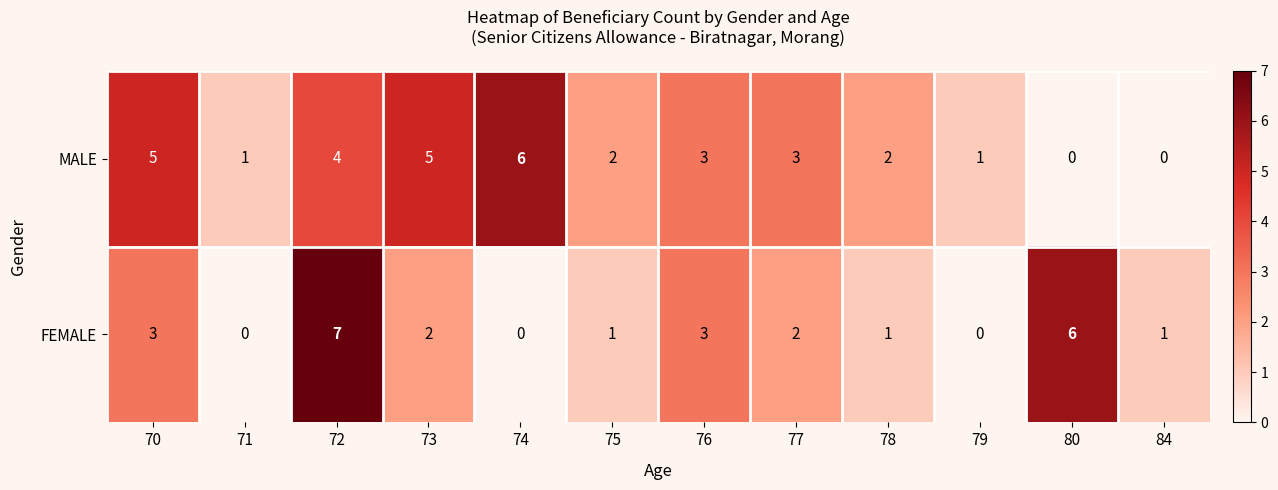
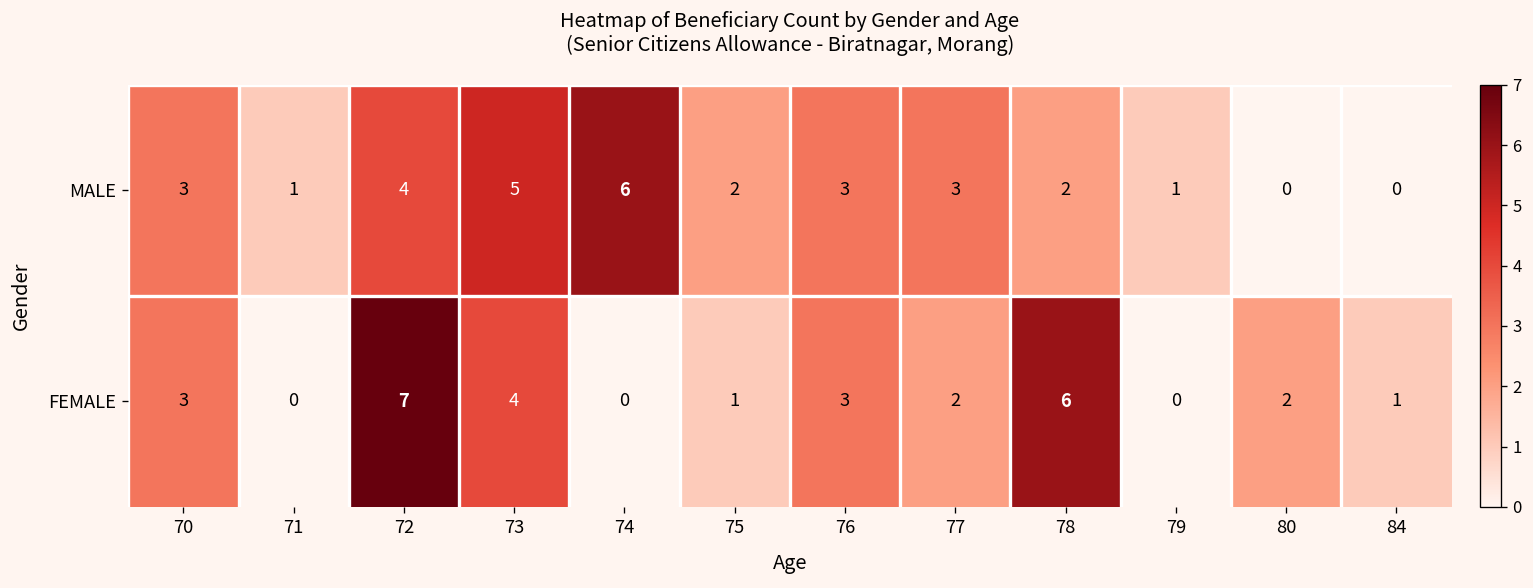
MALE, 70: 5 -> 3
FEMALE, 73: 2 -> 4
FEMALE, 78: 1 -> 6
FEMALE, 80: 6 -> 2
